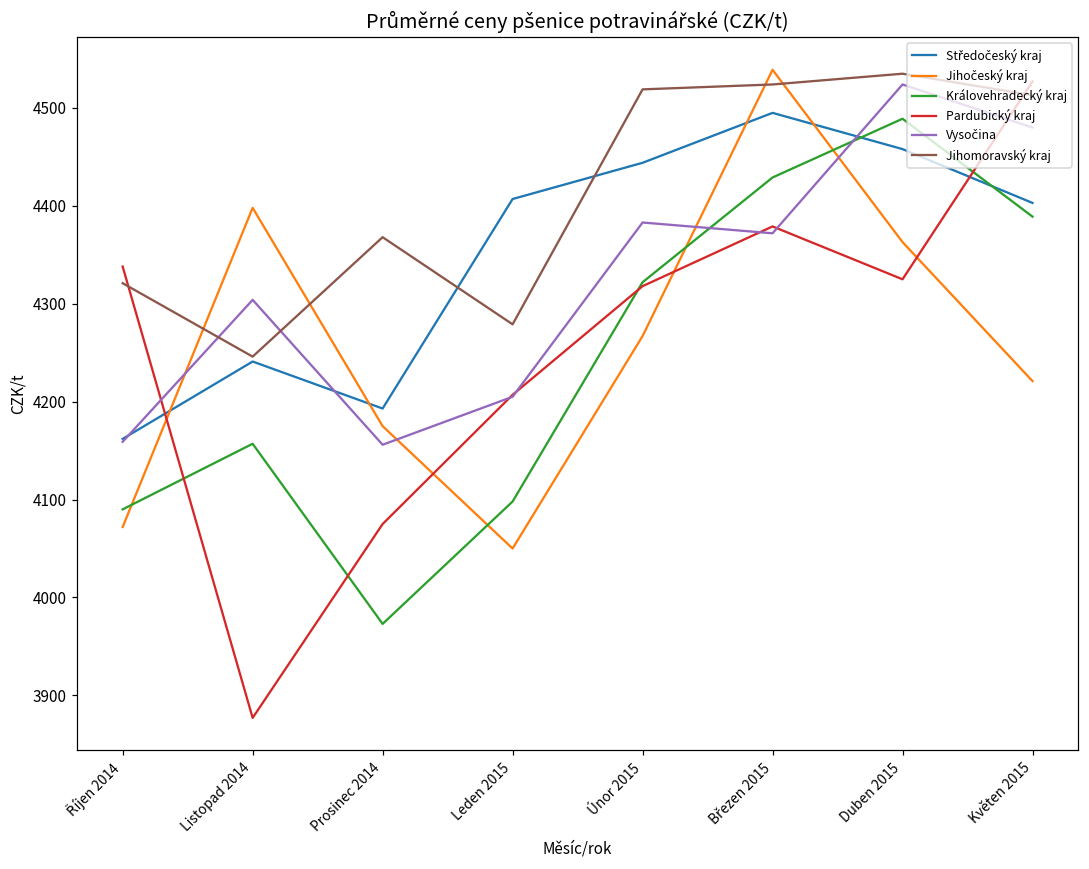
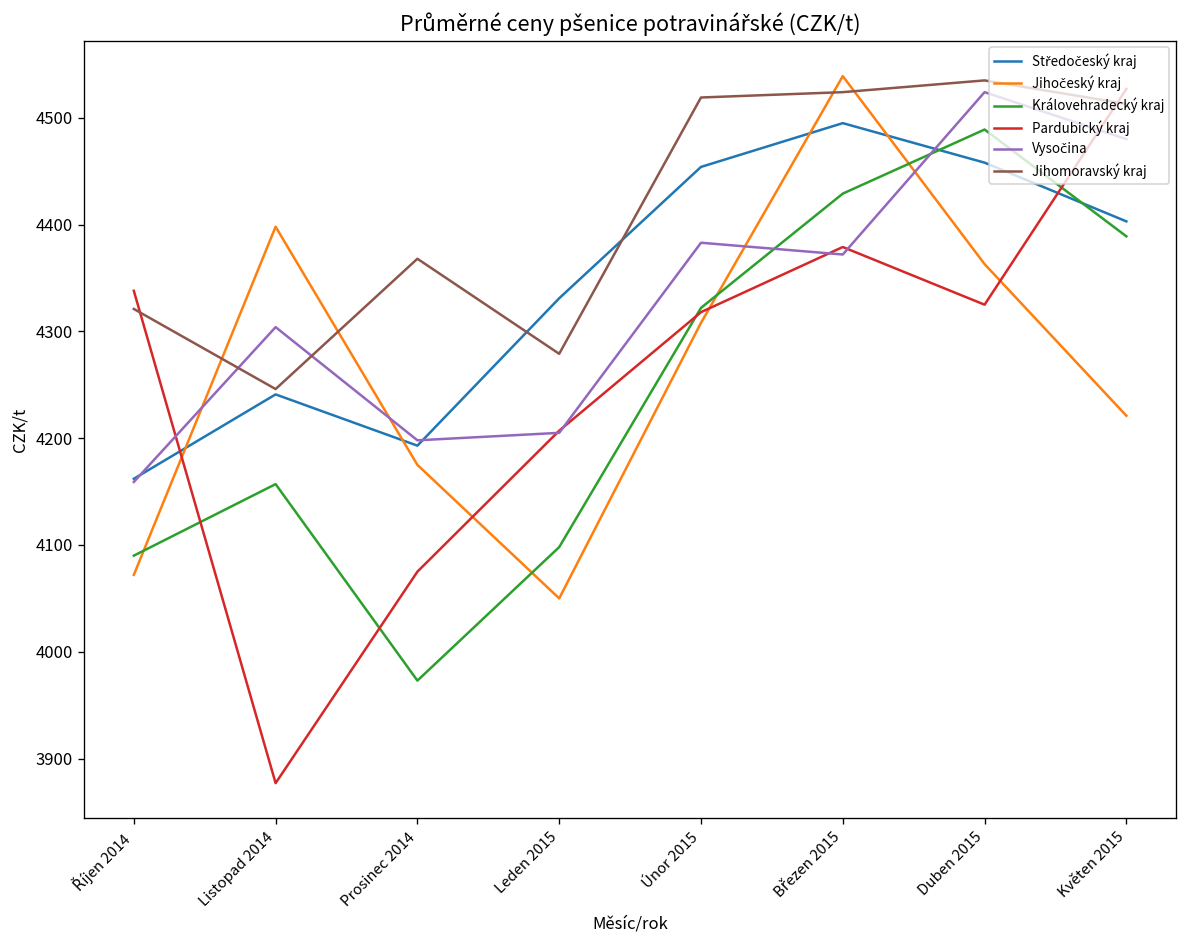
Vysočina, Prosinec 2014: 4160 -> 4200
Středočeský kraj, Leden 2015: 4410 -> 4330
Středočeský kraj, Únor 2015: 4440 -> 4450
Jihočeský kraj, Únor 2015: 4270 -> 4310
